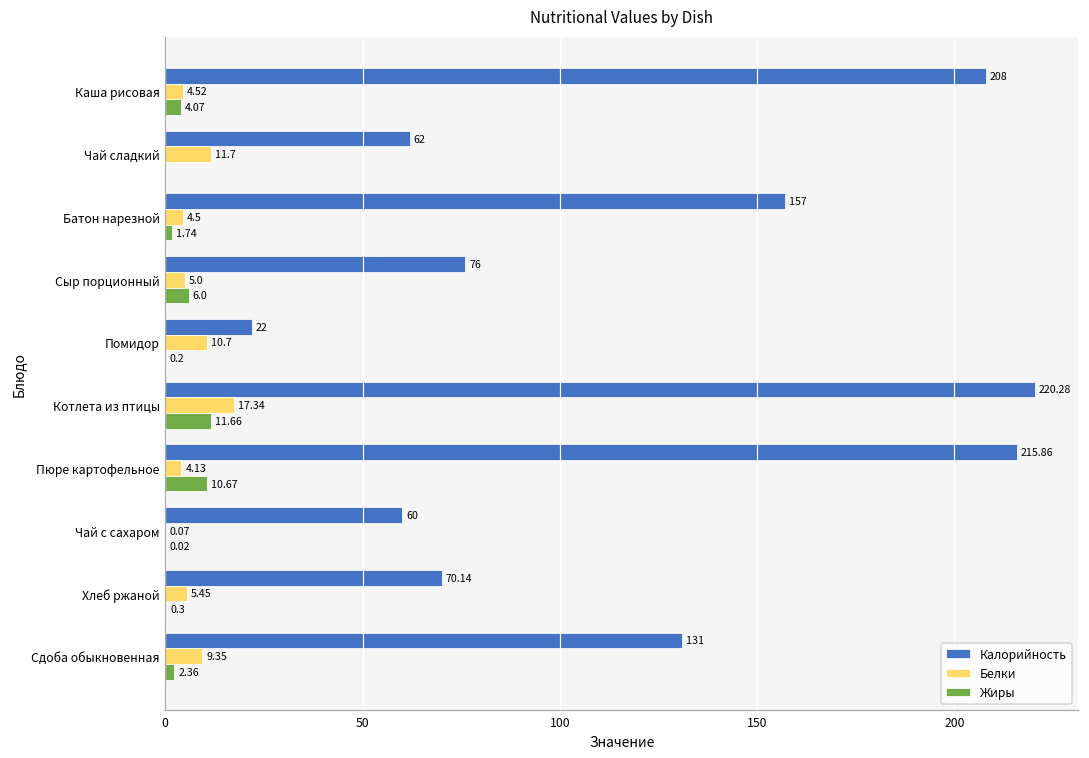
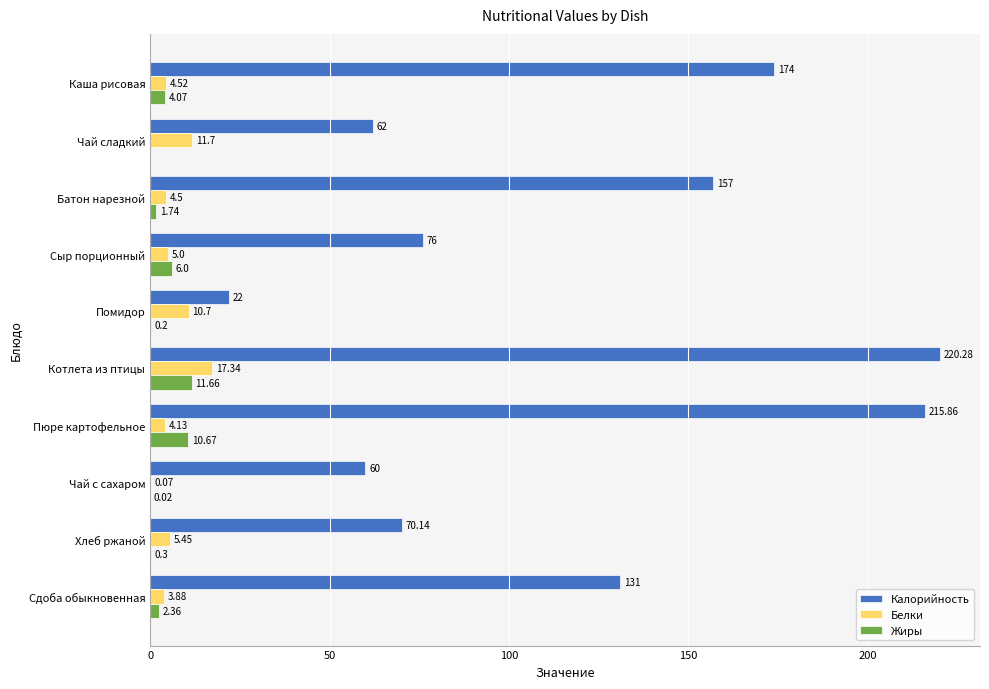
Калорийность, Каша рисовая: 208 -> 174
Белки, Сдоба обыкновенная: 9.35 -> 3.88
